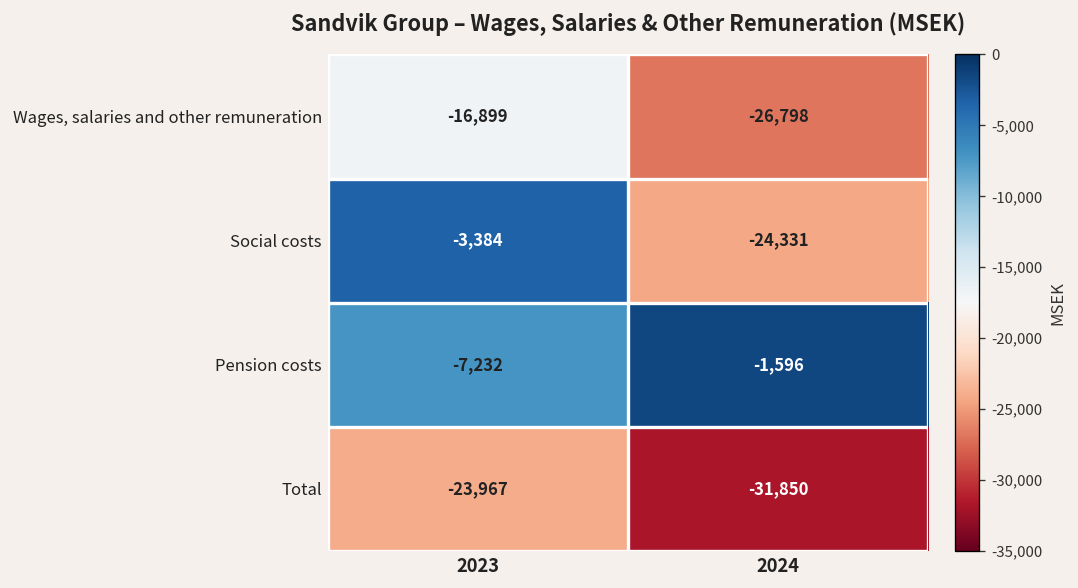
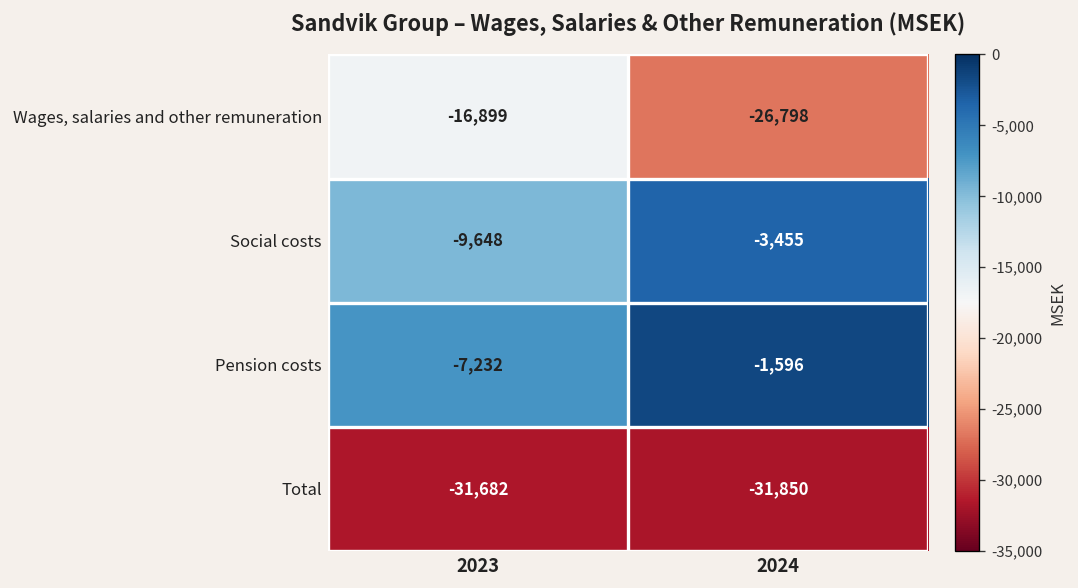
Social costs, 2023: -3,384 -> -9,648
Social costs, 2024: -24,331 -> -3,455
Total, 2023: -23,967 -> -31,682
